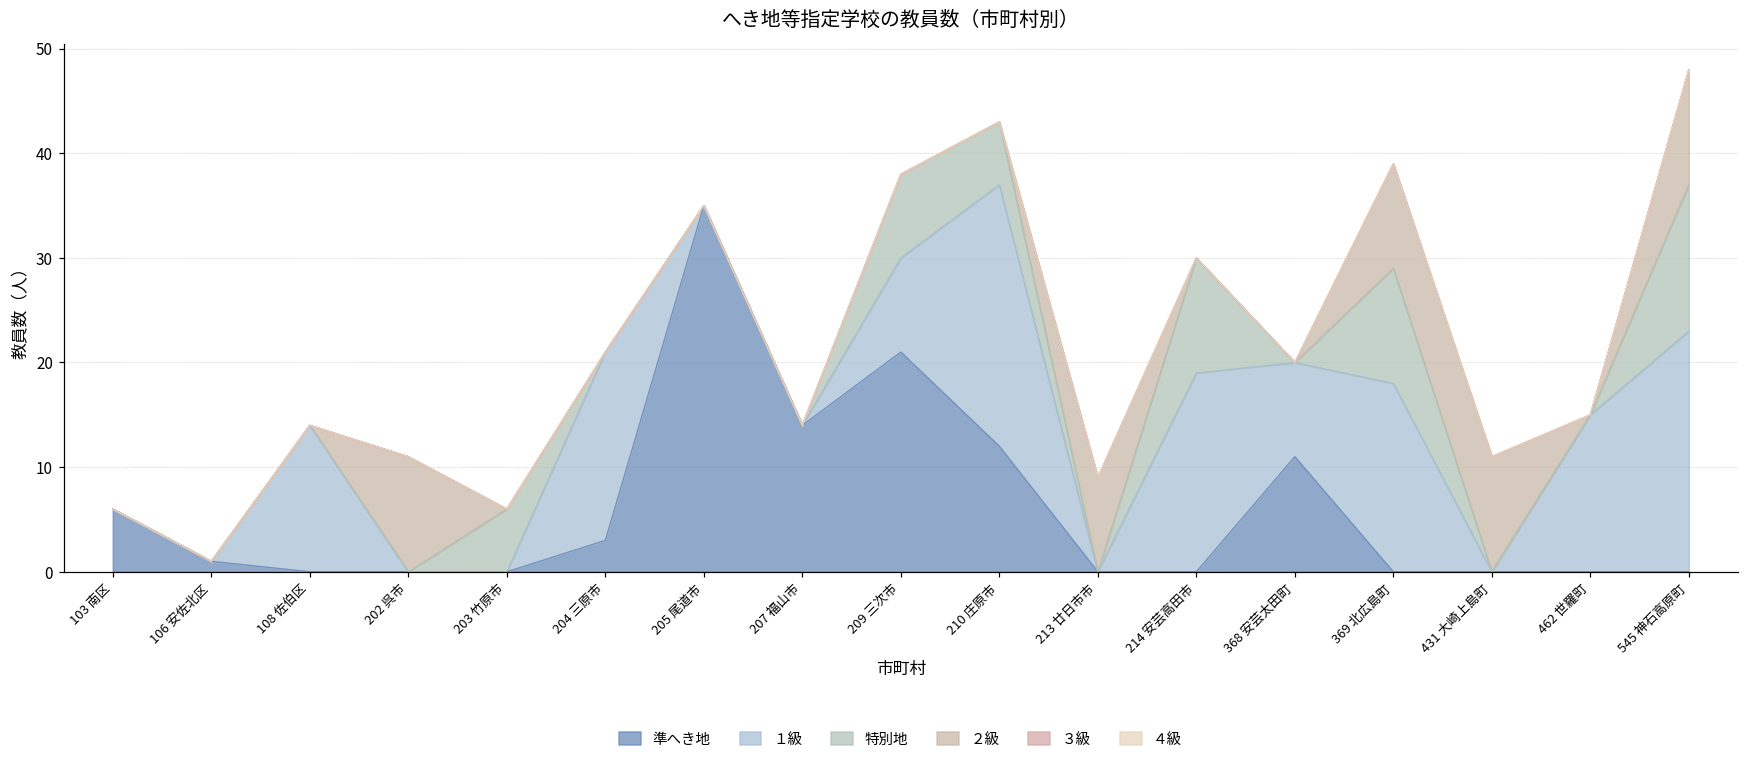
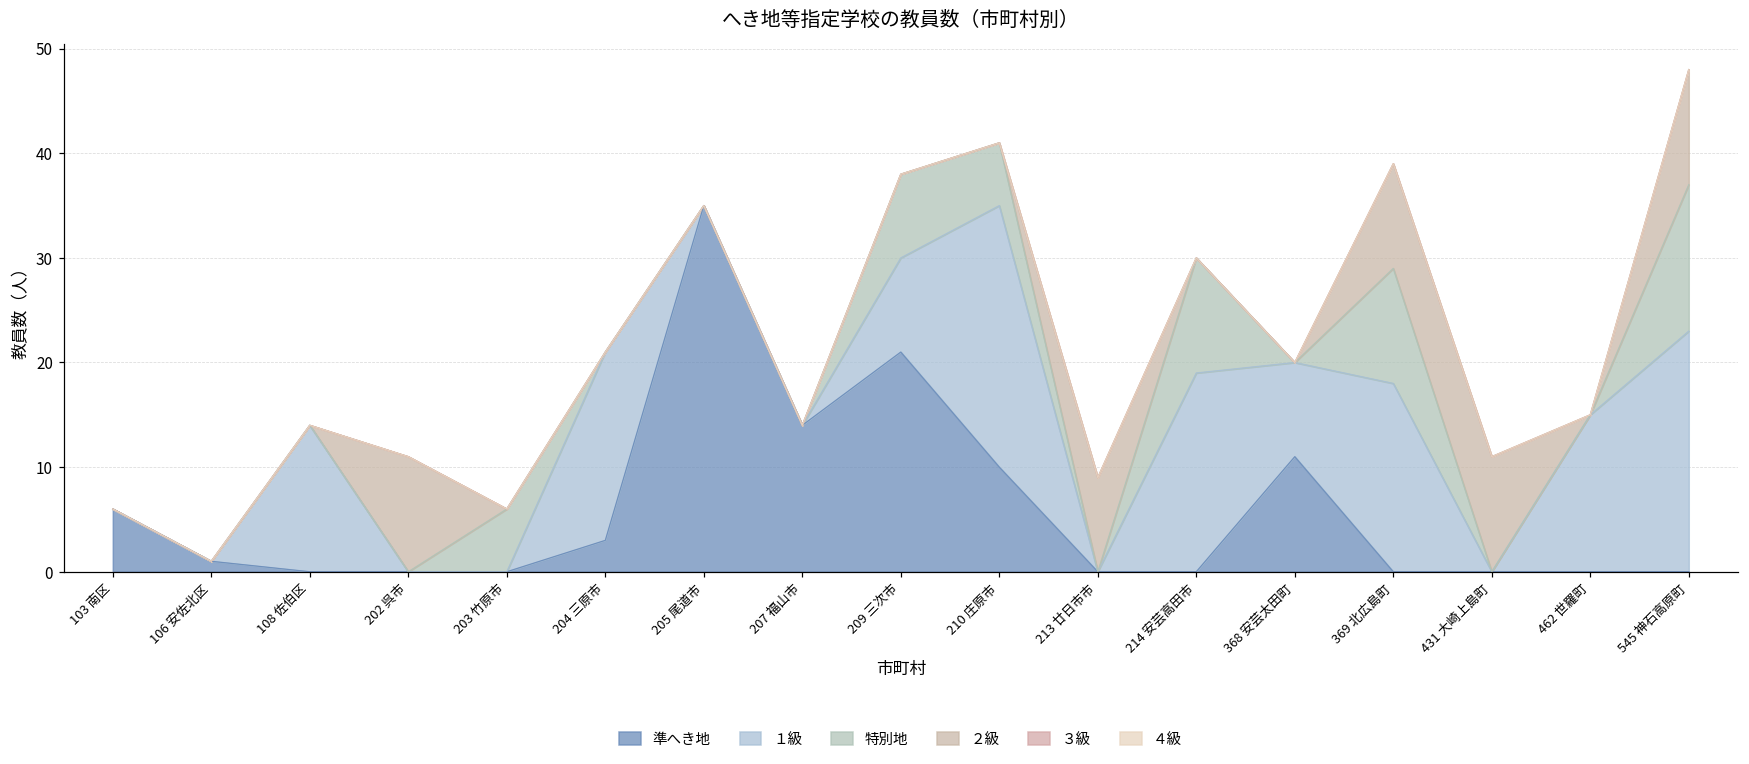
準へき地, 210 庄原市: 12 -> 10
